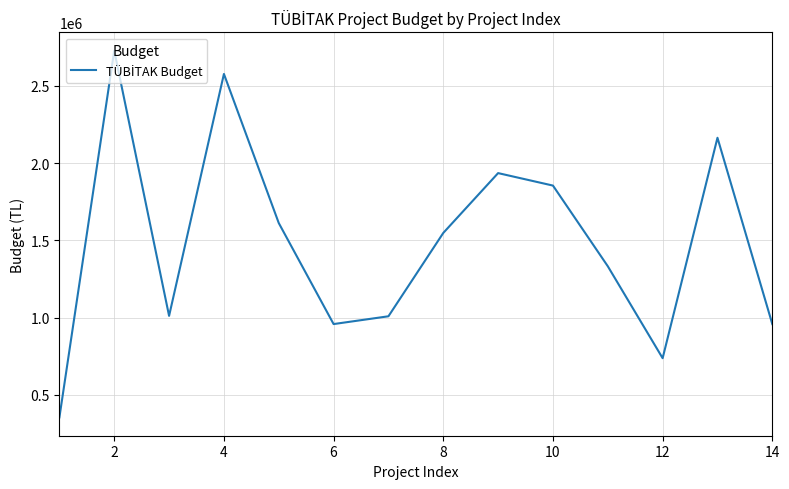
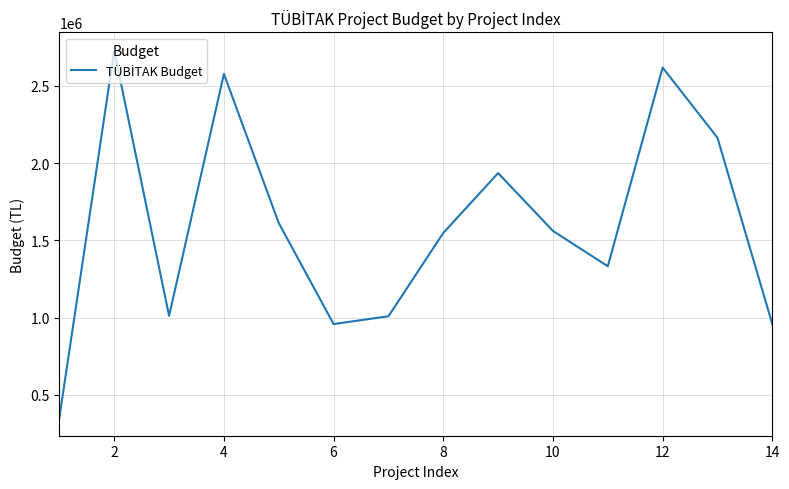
10: 1850000 -> 1560000
12: 740000 -> 2620000
